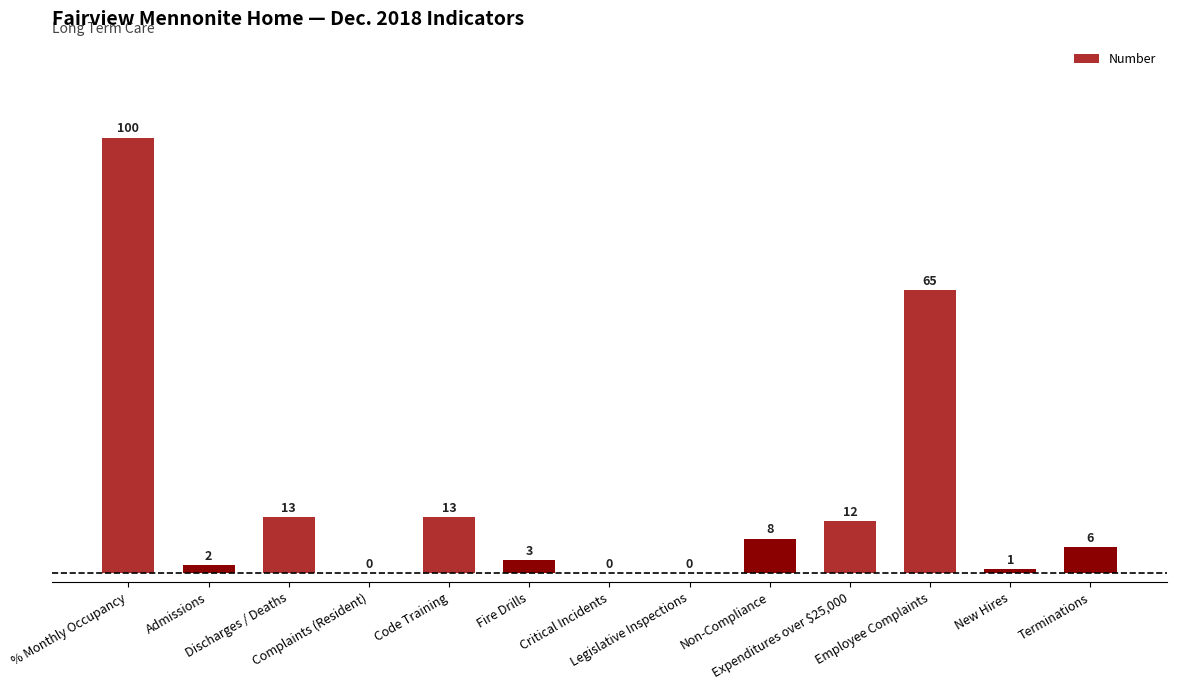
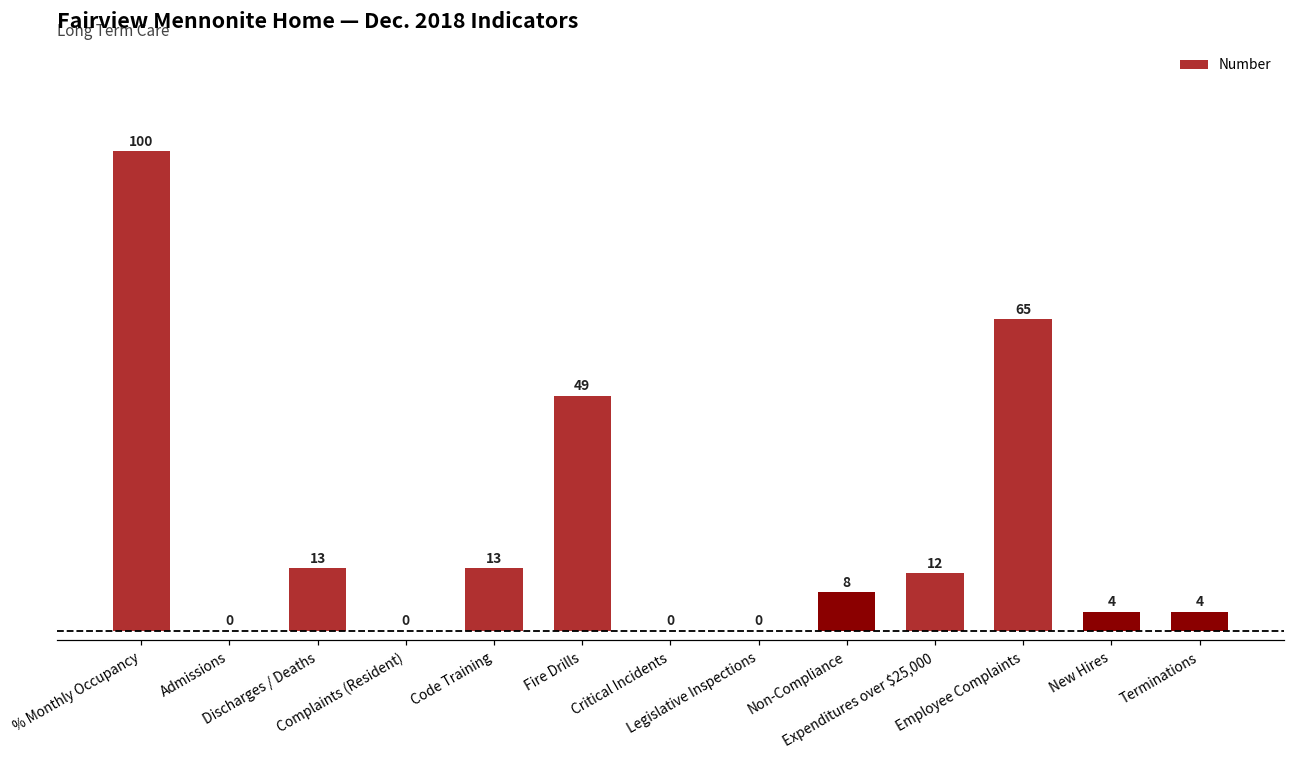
Admissions: 2 -> 0
Fire Drills: 3 -> 49
New Hires: 1 -> 4
Terminations: 6 -> 4
